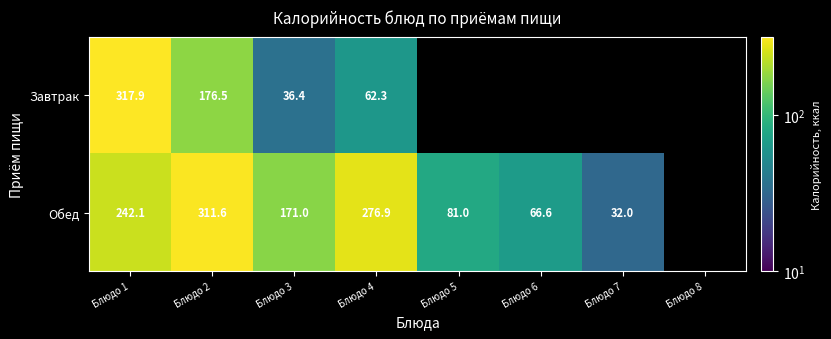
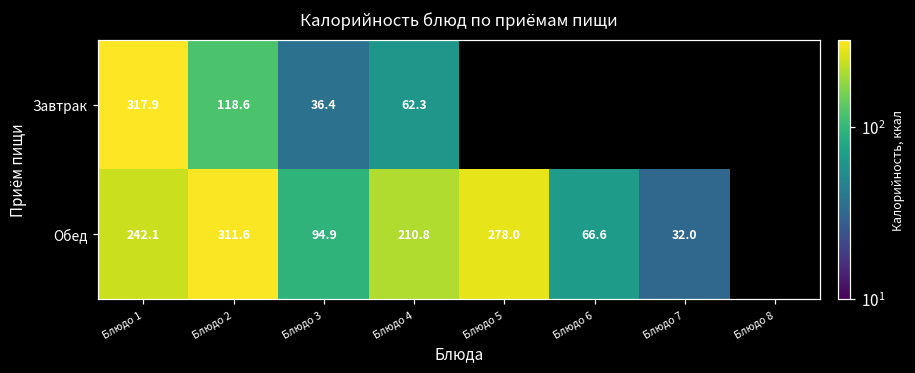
Завтрак, Блюдо 2: 176.5 -> 118.6
Обед, Блюдо 3: 171.0 -> 94.9
Обед, Блюдо 4: 276.9 -> 210.8
Обед, Блюдо 5: 81.0 -> 278.0
